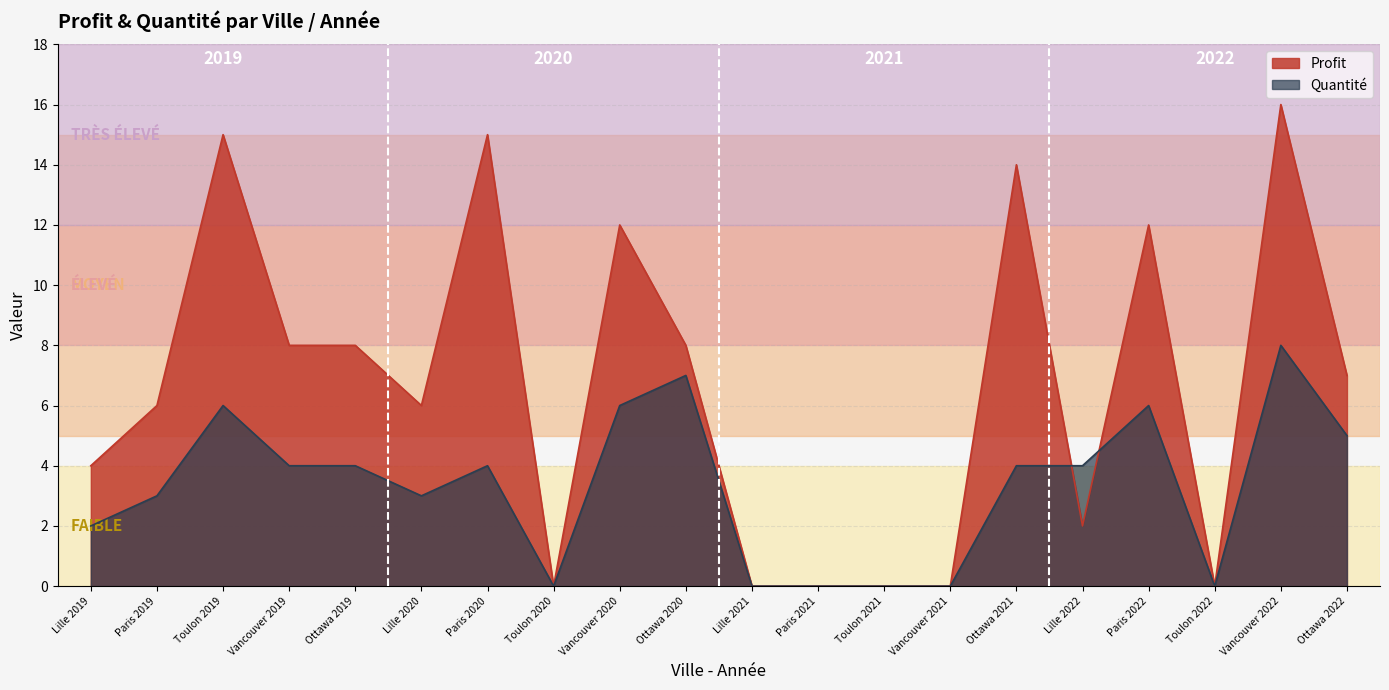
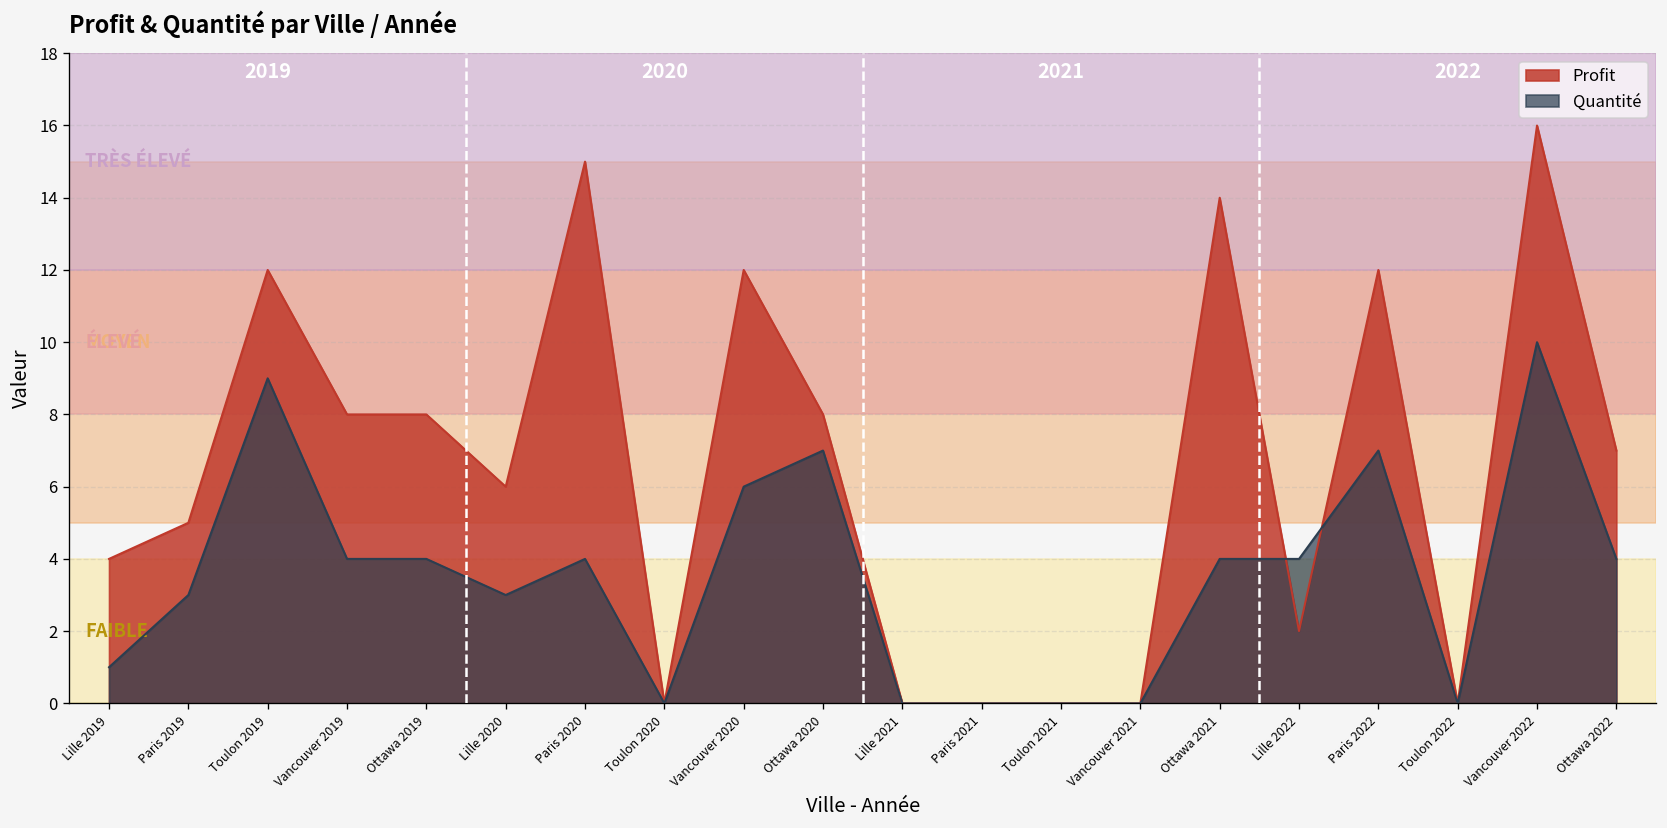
Quantité, Lille 2019: 2 -> 1
Profit, Paris 2019: 6 -> 5
Profit, Toulon 2019: 15 -> 12
Quantité, Toulon 2019: 6 -> 9
Quantité, Paris 2022: 6 -> 7
Quantité, Vancouver 2022: 8 -> 10
Quantité, Ottawa 2022: 5 -> 4
